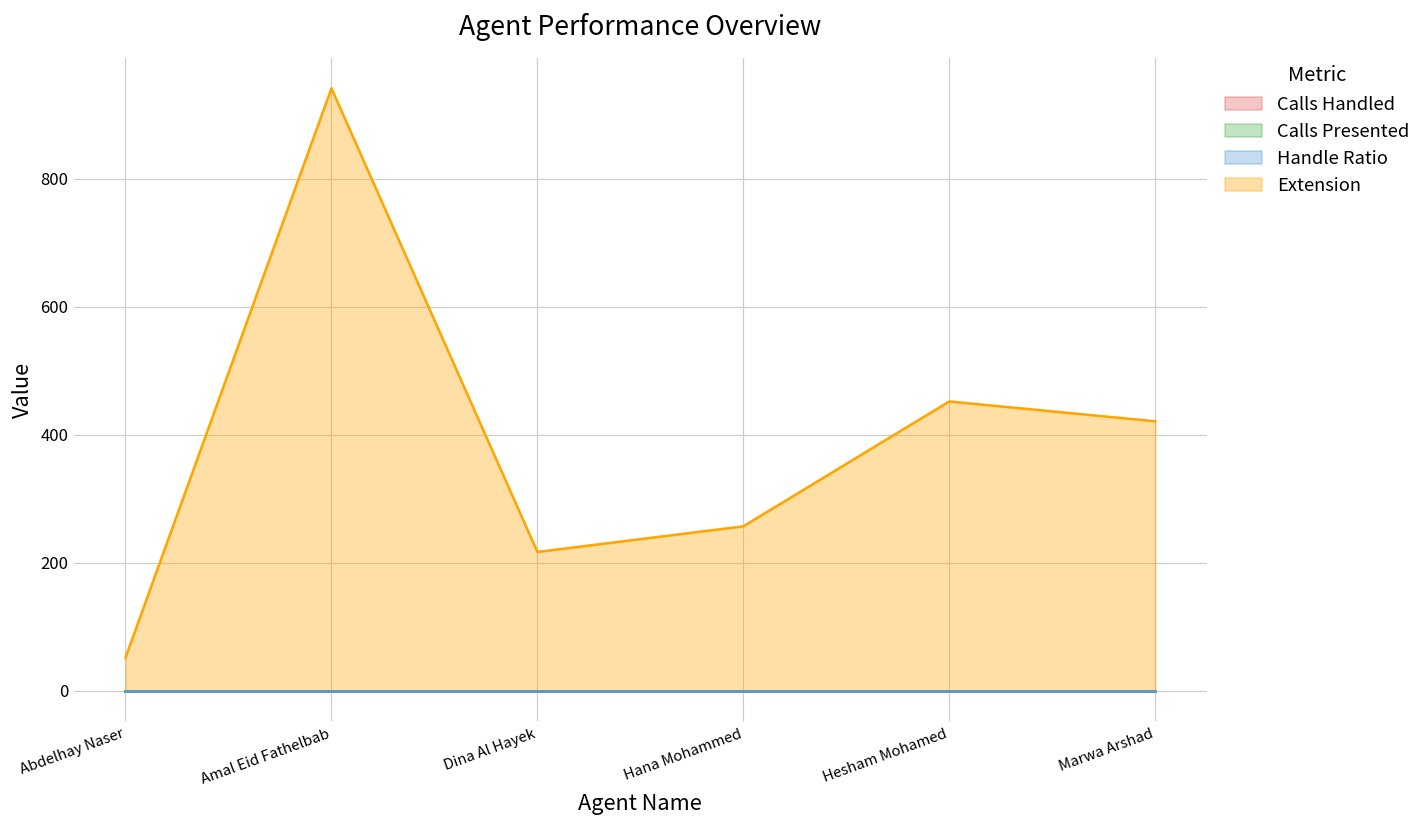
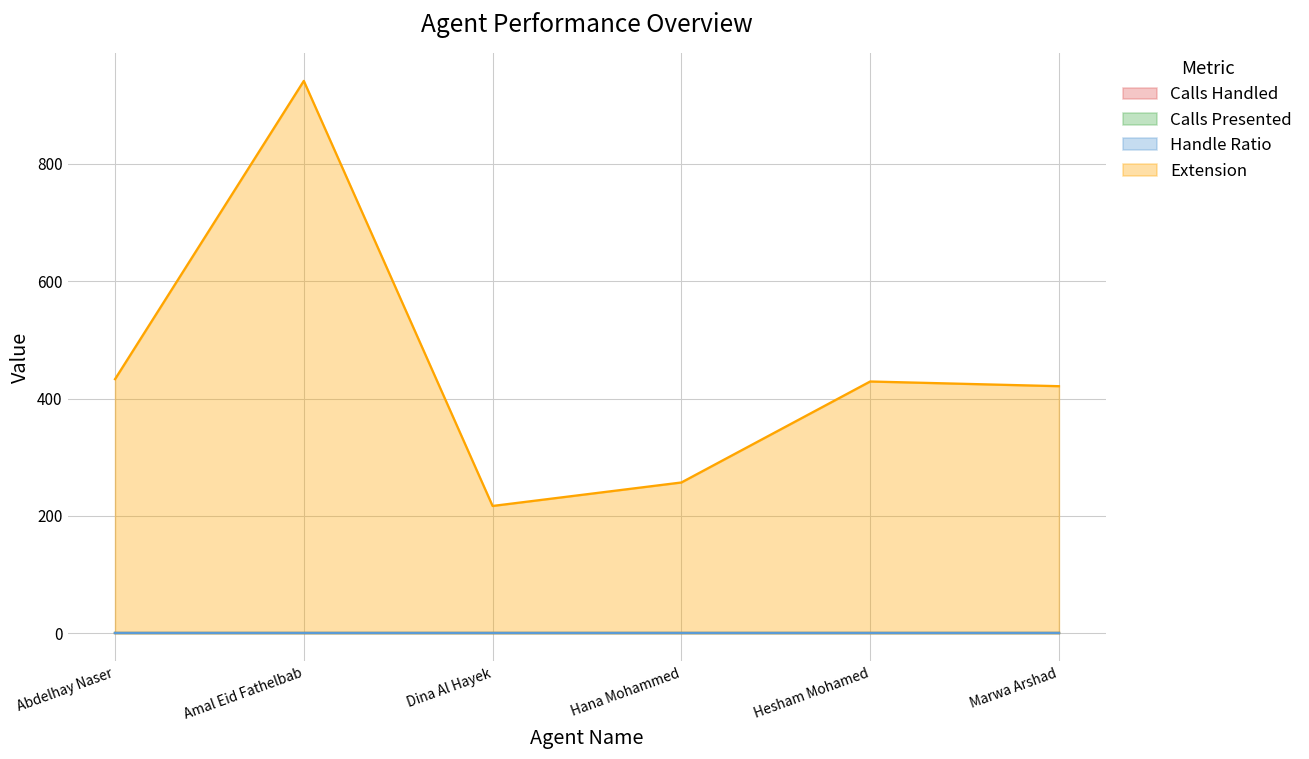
Extension, Abdelhay Naser: 50 -> 430
Extension, Hesham Mohamed: 450 -> 430
